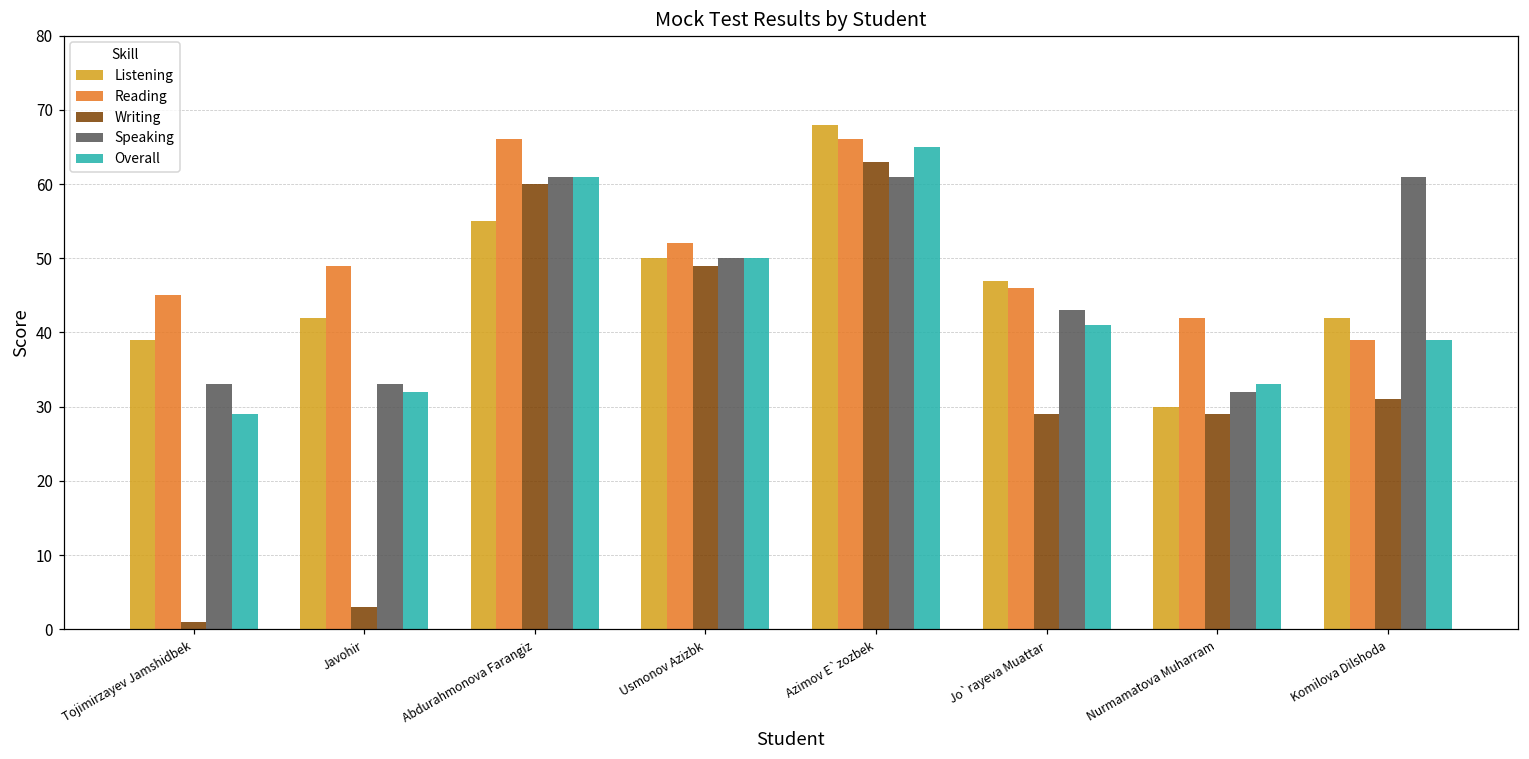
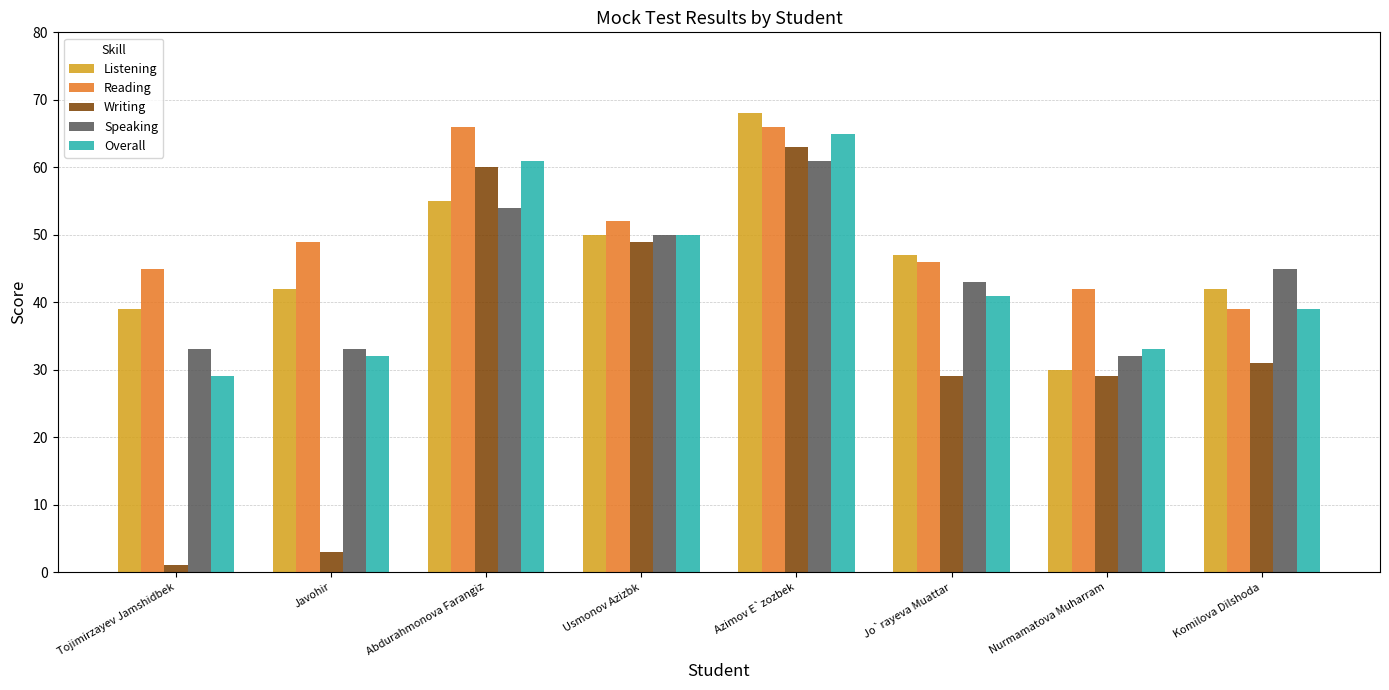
Speaking, Abdurahmonova Farangiz: 61 -> 54
Speaking, Komilova Dilshoda: 61 -> 45
